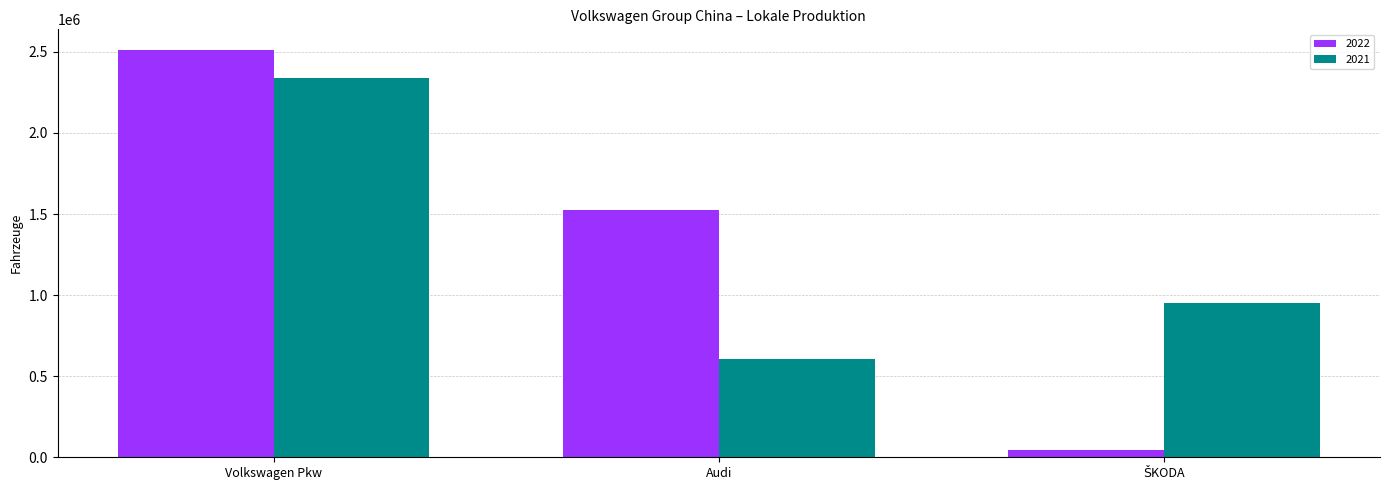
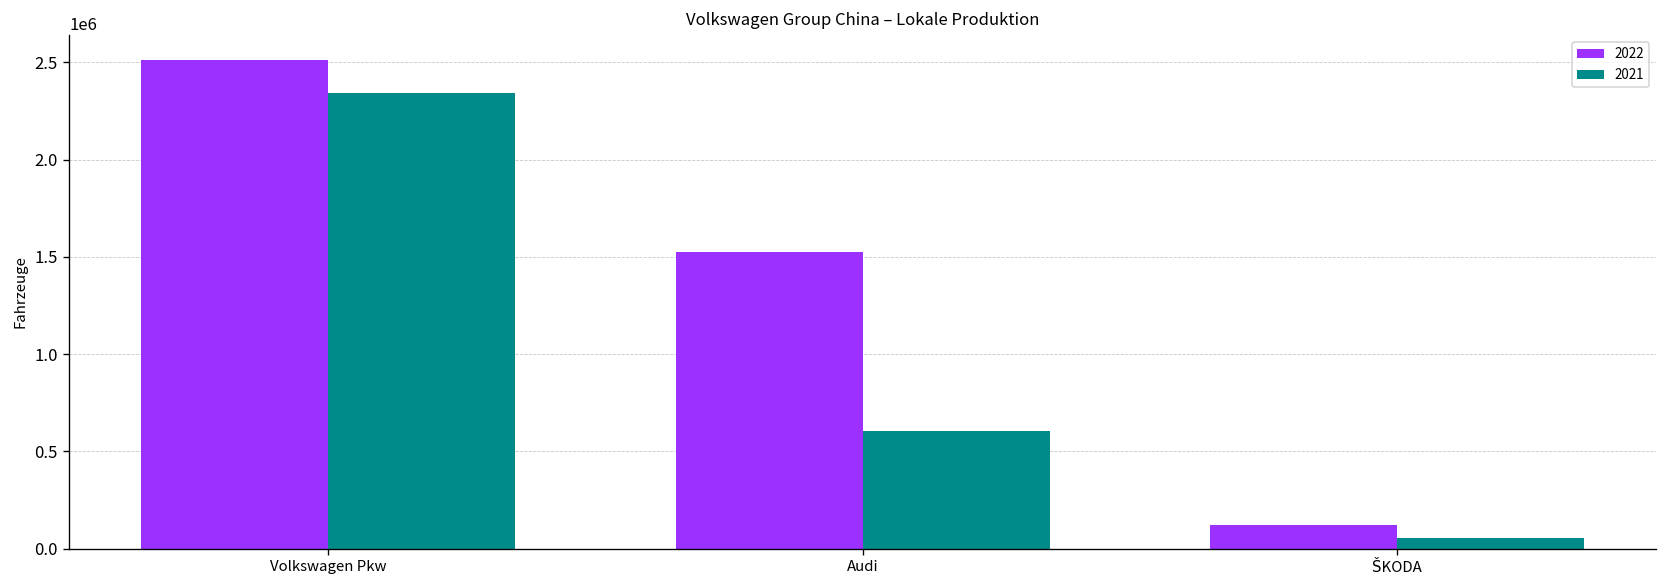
2022, ŠKODA: 40000 -> 120000
2021, ŠKODA: 950000 -> 50000
